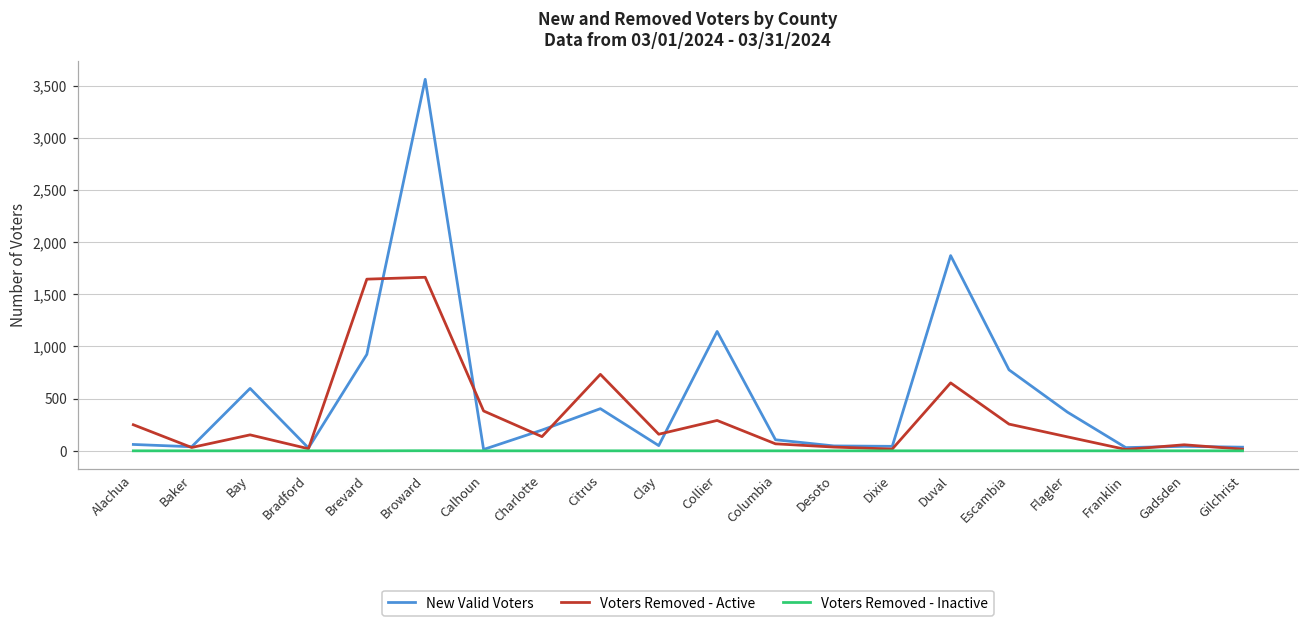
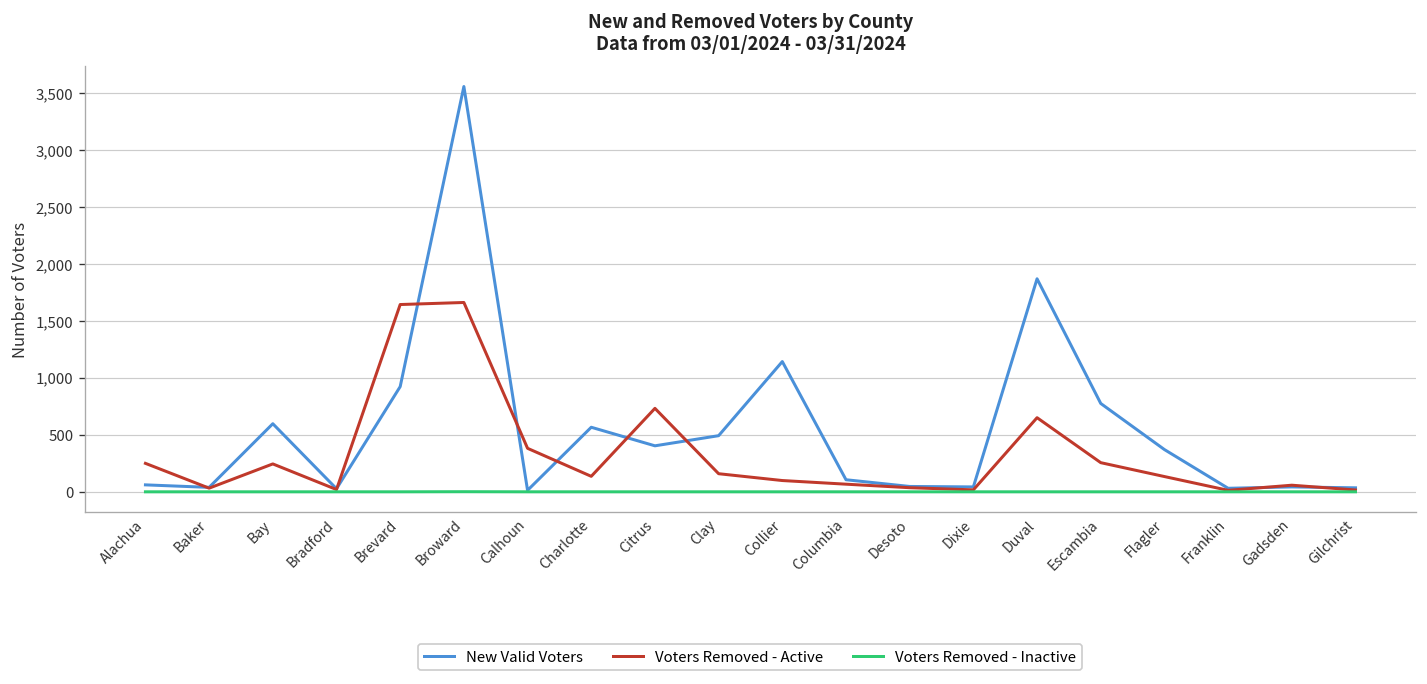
Voters Removed - Active, Bay: 150 -> 250
New Valid Voters, Charlotte: 200 -> 600
New Valid Voters, Clay: 100 -> 500
Voters Removed - Active, Collier: 300 -> 100
